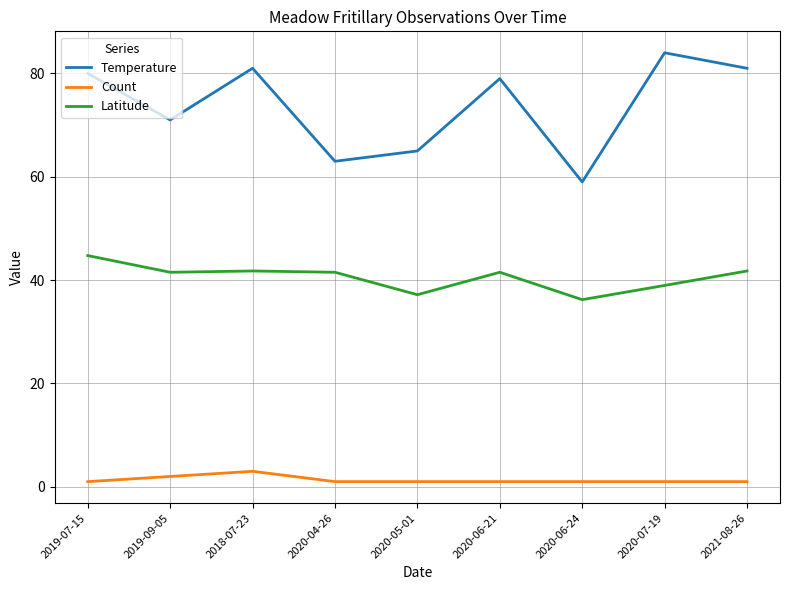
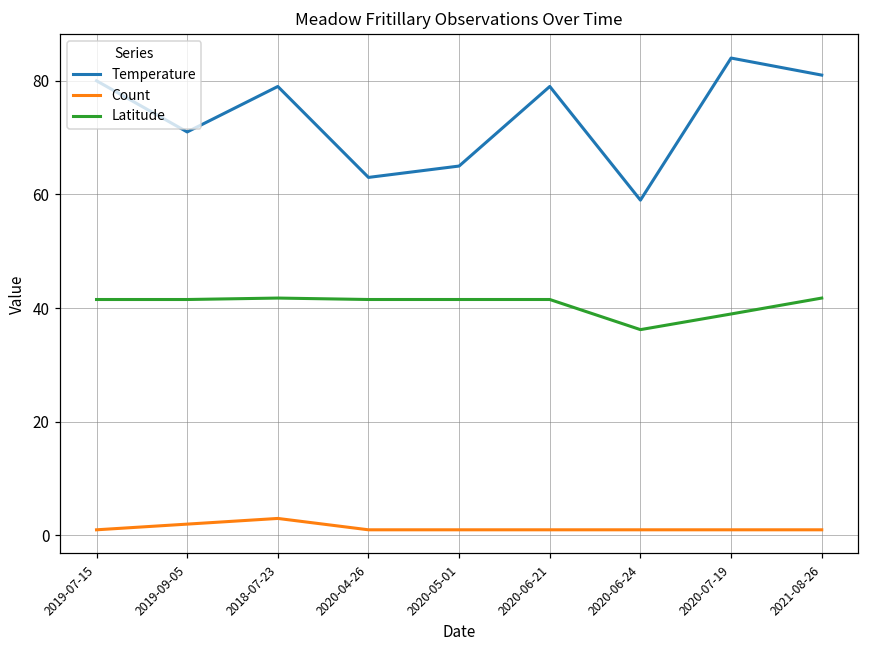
Latitude, 2019-07-15: 45 -> 42
Temperature, 2018-07-23: 81 -> 79
Latitude, 2020-05-01: 37 -> 42
